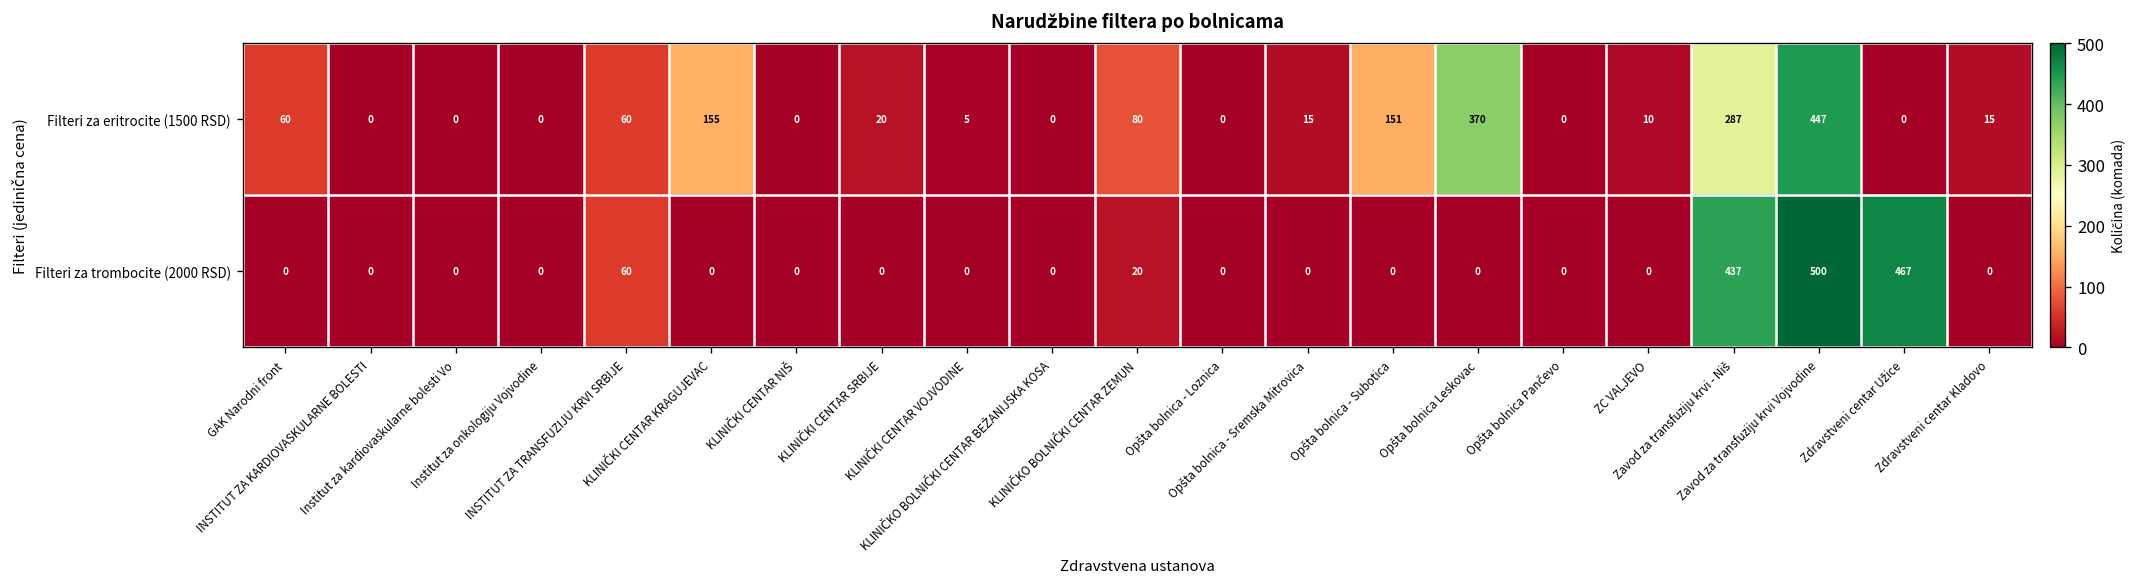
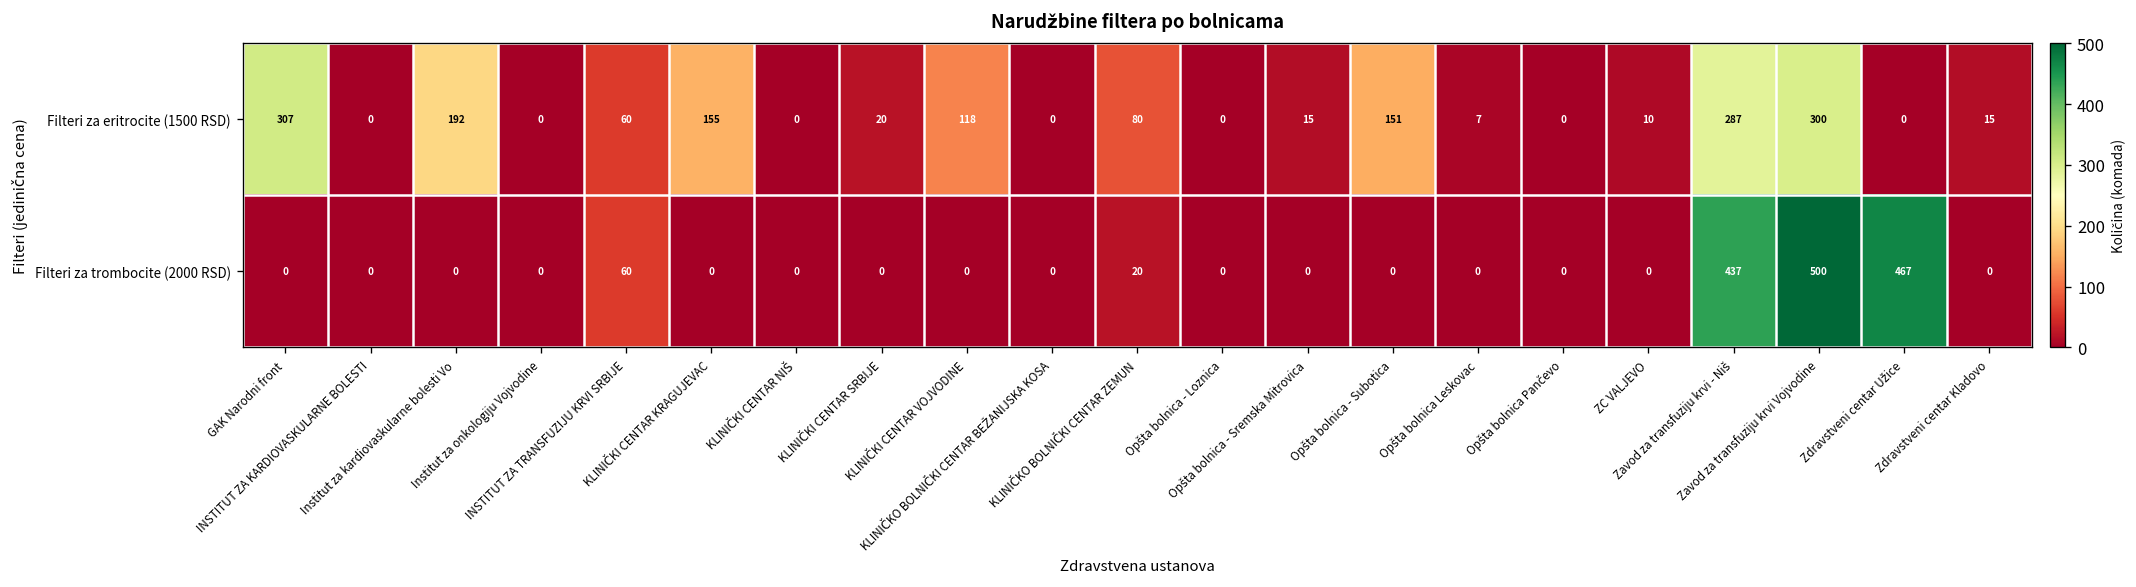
Filteri za eritrocite (1500 RSD), GAK Narodni front: 60 -> 307
Filteri za eritrocite (1500 RSD), Institut za kardiovaskularne bolesti Vo: 0 -> 192
Filteri za eritrocite (1500 RSD), KLINIČKI CENTAR VOJVODINE: 5 -> 118
Filteri za eritrocite (1500 RSD), Opšta bolnica Leskovac: 370 -> 7
Filteri za eritrocite (1500 RSD), Zavod za transfuziju krvi Vojvodine: 447 -> 300
